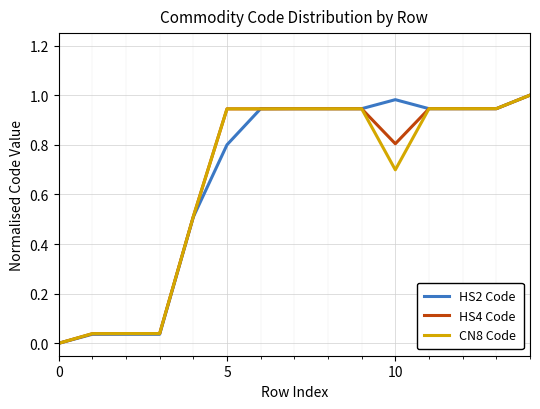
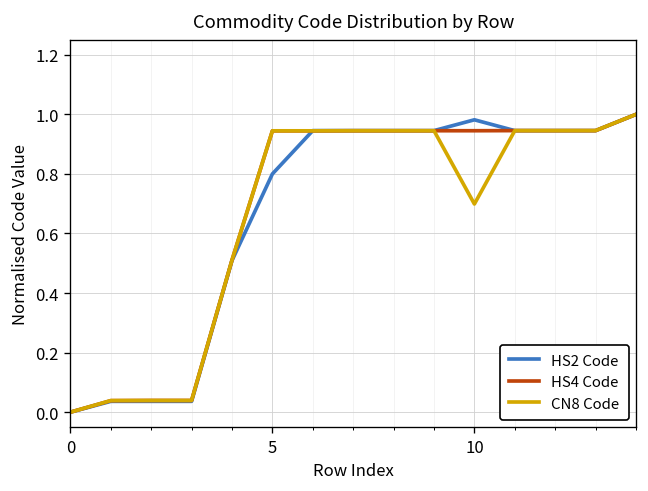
HS4 Code, 10: 0.80 -> 0.95
